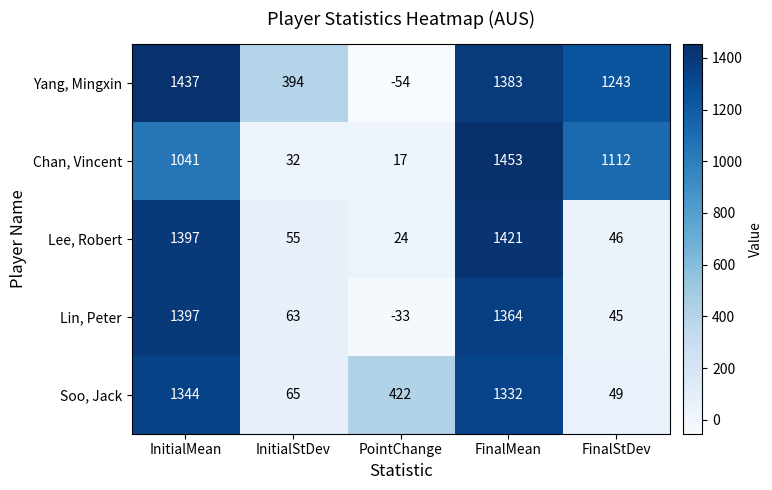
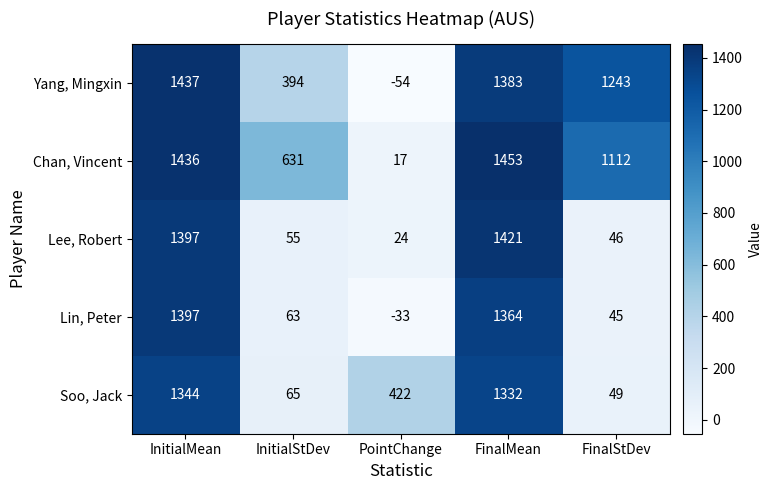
Chan, Vincent, InitialMean: 1041 -> 1436
Chan, Vincent, InitialStDev: 32 -> 631
